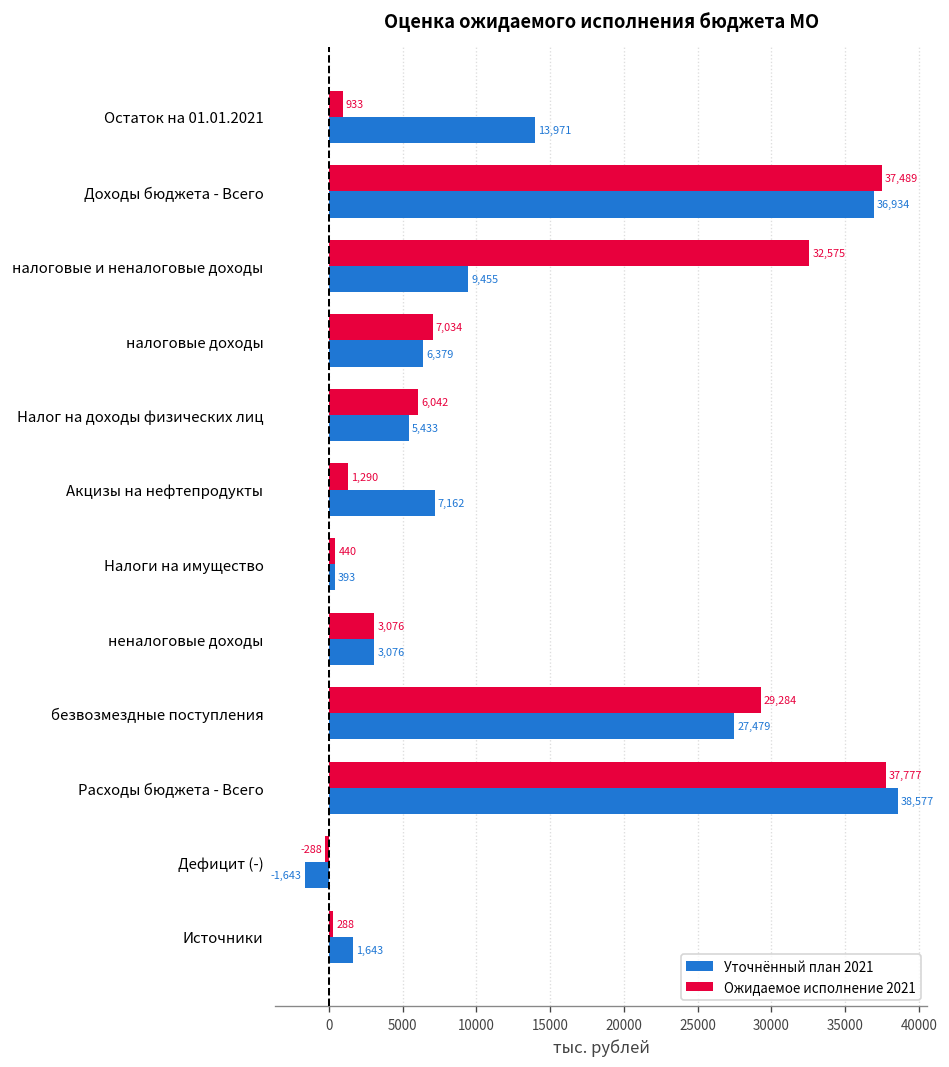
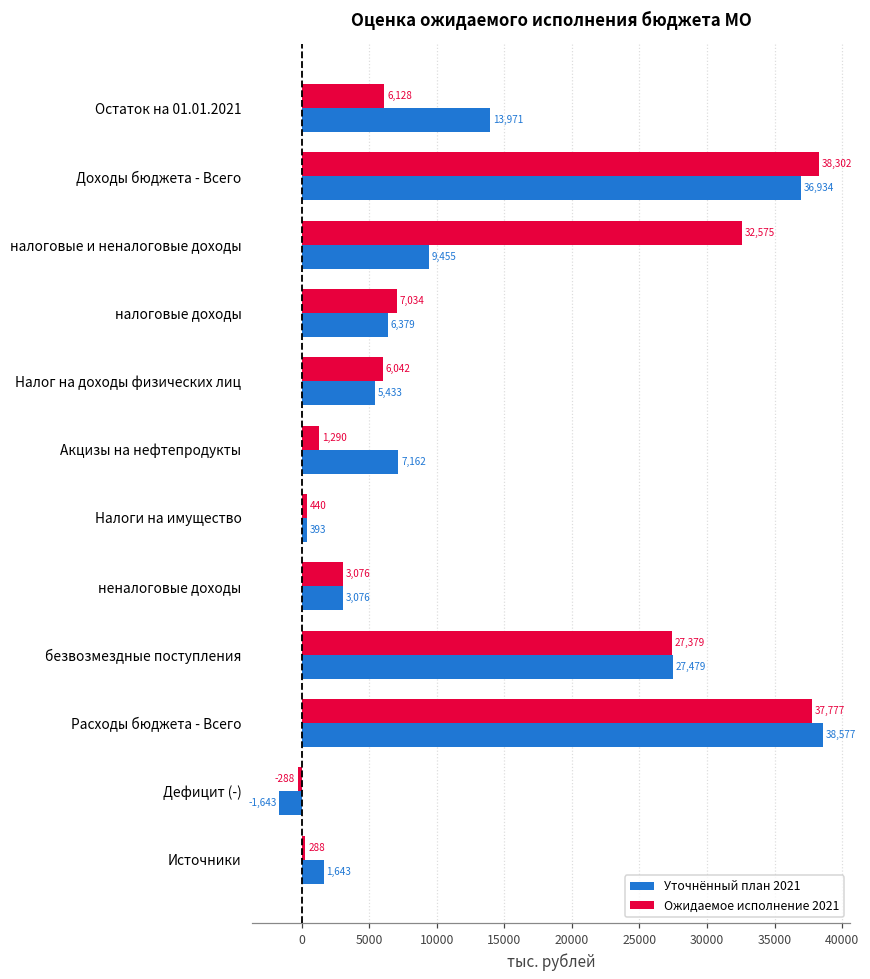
Ожидаемое исполнение 2021, Остаток на 01.01.2021: 933 -> 6,128
Ожидаемое исполнение 2021, Доходы бюджета - Всего: 37,489 -> 38,302
Ожидаемое исполнение 2021, безвозмездные поступления: 29,284 -> 27,379
